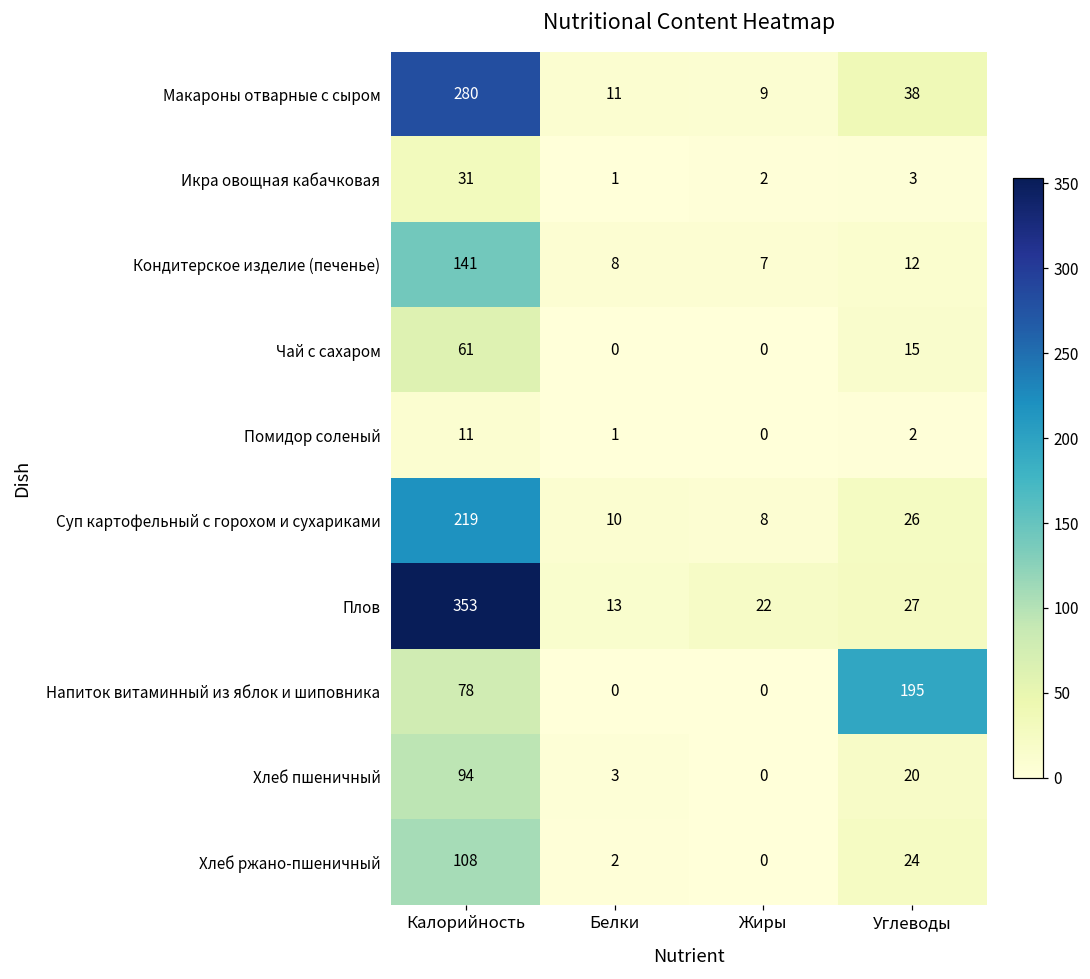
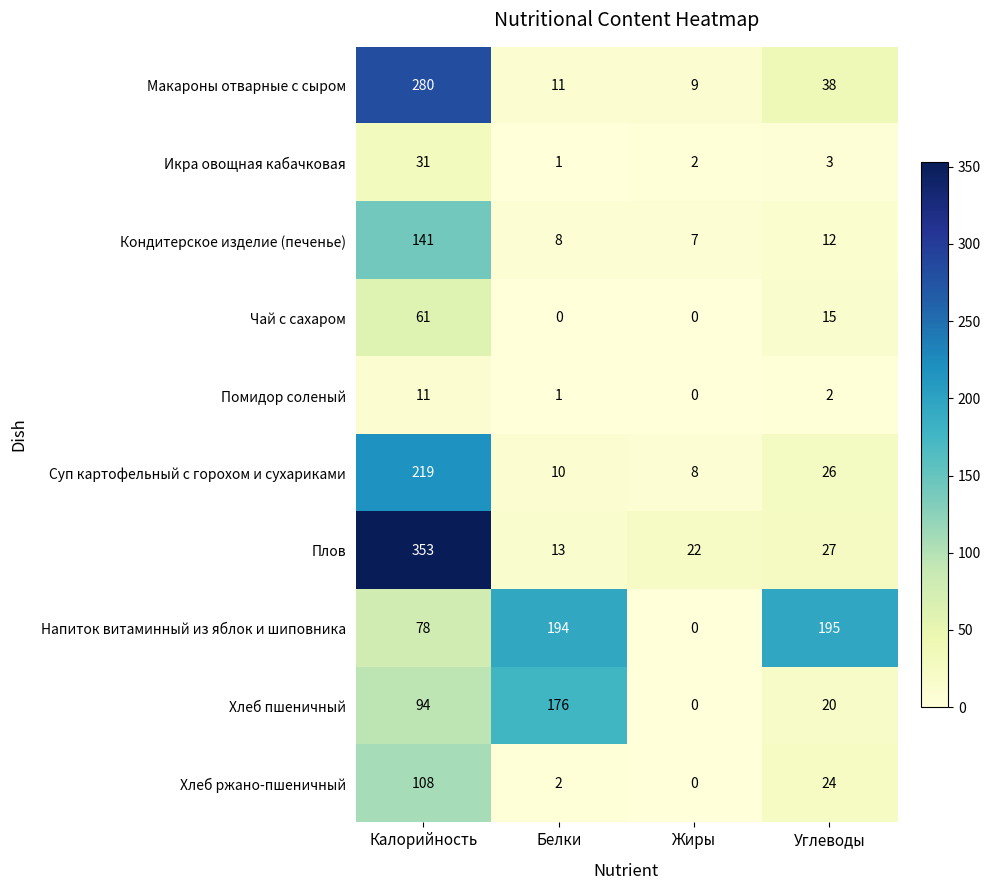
Напиток витаминный из яблок и шиповника, Белки: 0 -> 194
Хлеб пшеничный, Белки: 3 -> 176
